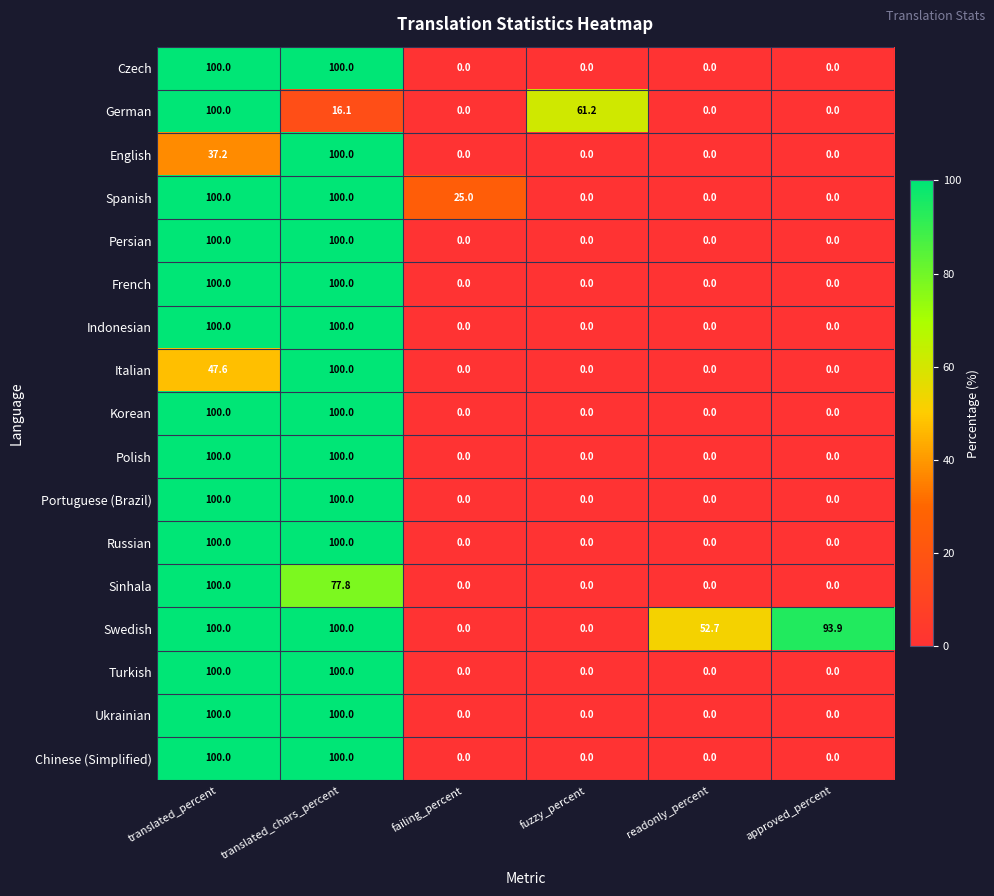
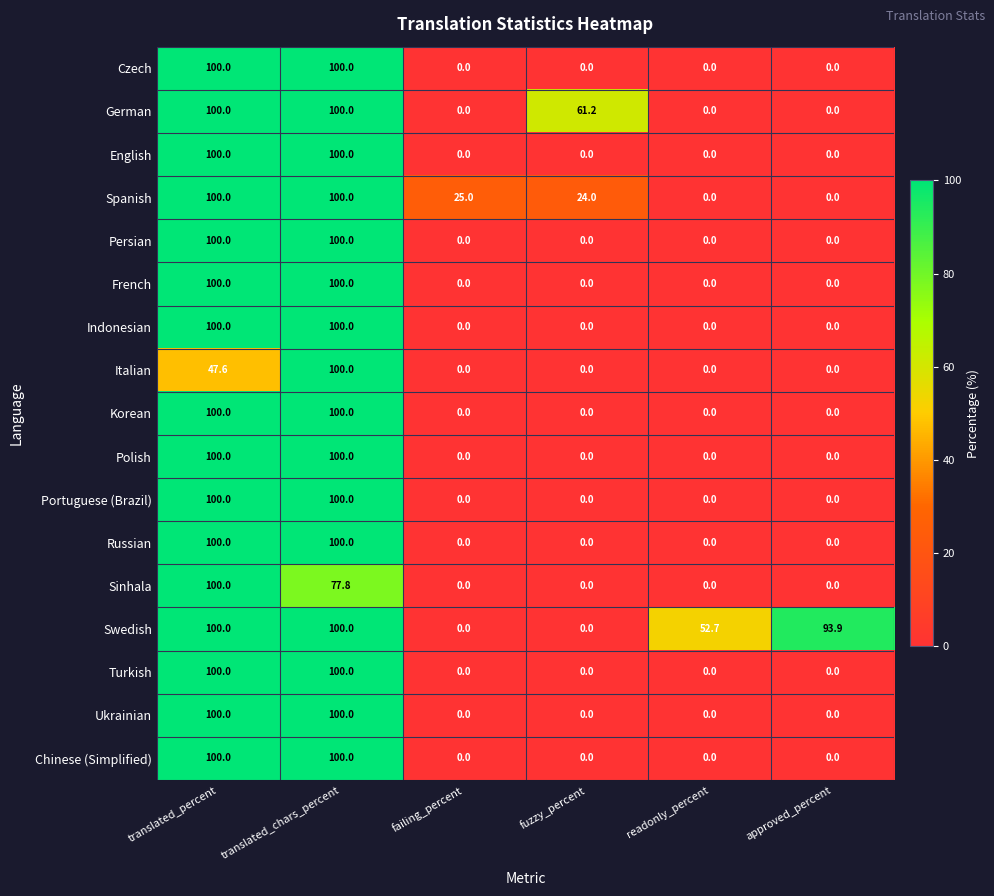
German, translated_chars_percent: 16.1 -> 100.0
English, translated_percent: 37.2 -> 100.0
Spanish, fuzzy_percent: 0.0 -> 24.0
